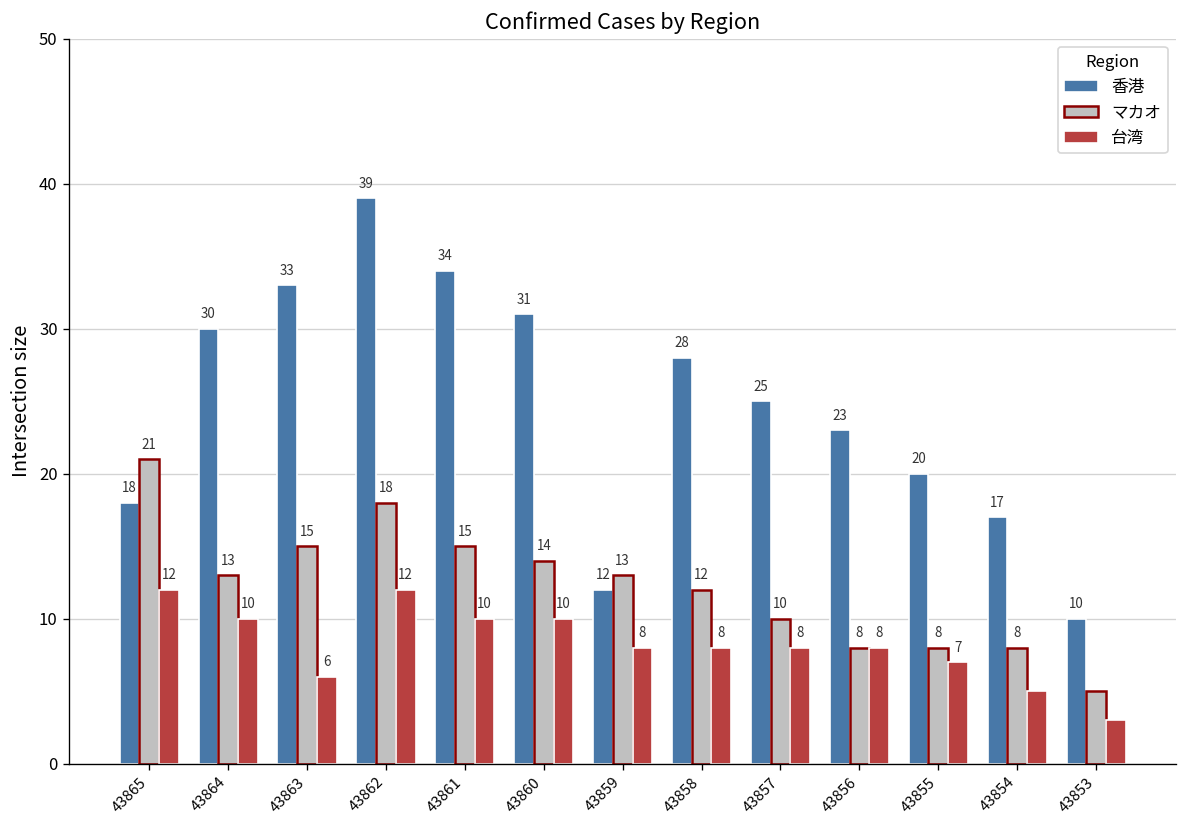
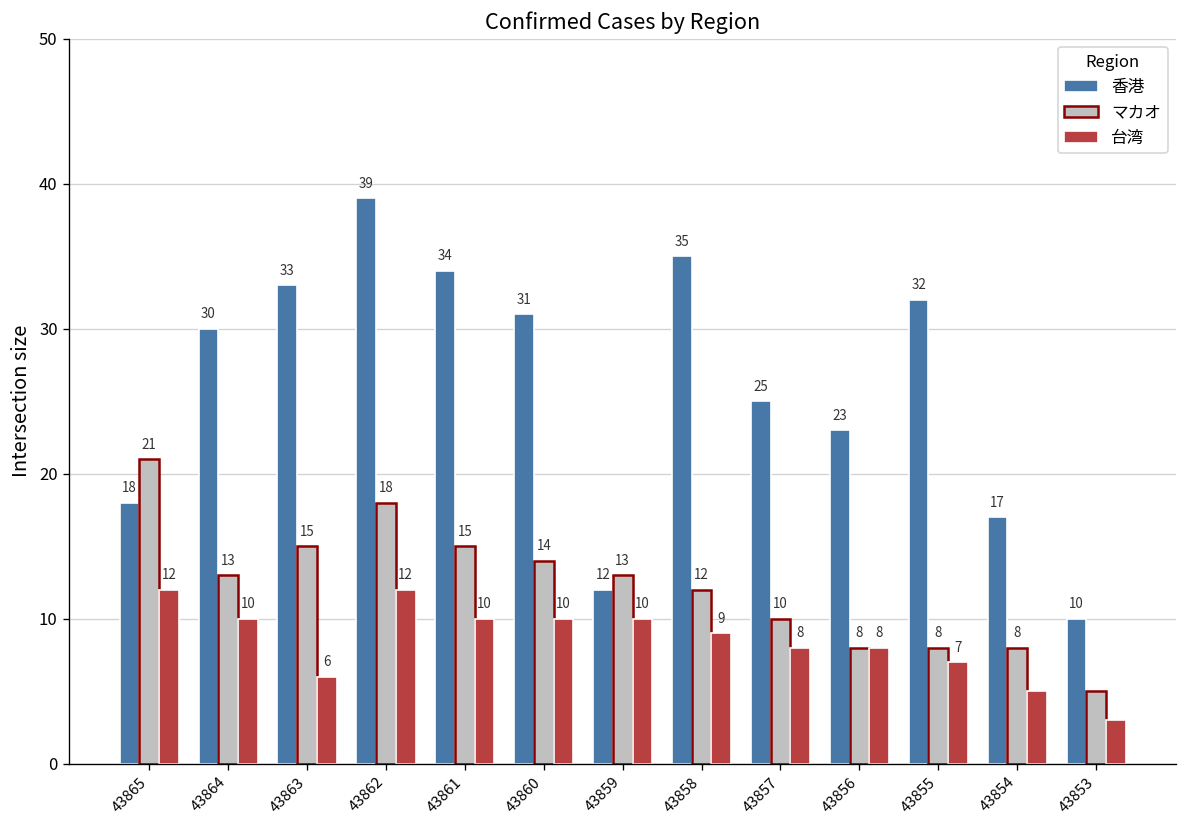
台湾, 43859: 8 -> 10
香港, 43858: 28 -> 35
台湾, 43858: 8 -> 9
香港, 43855: 20 -> 32
